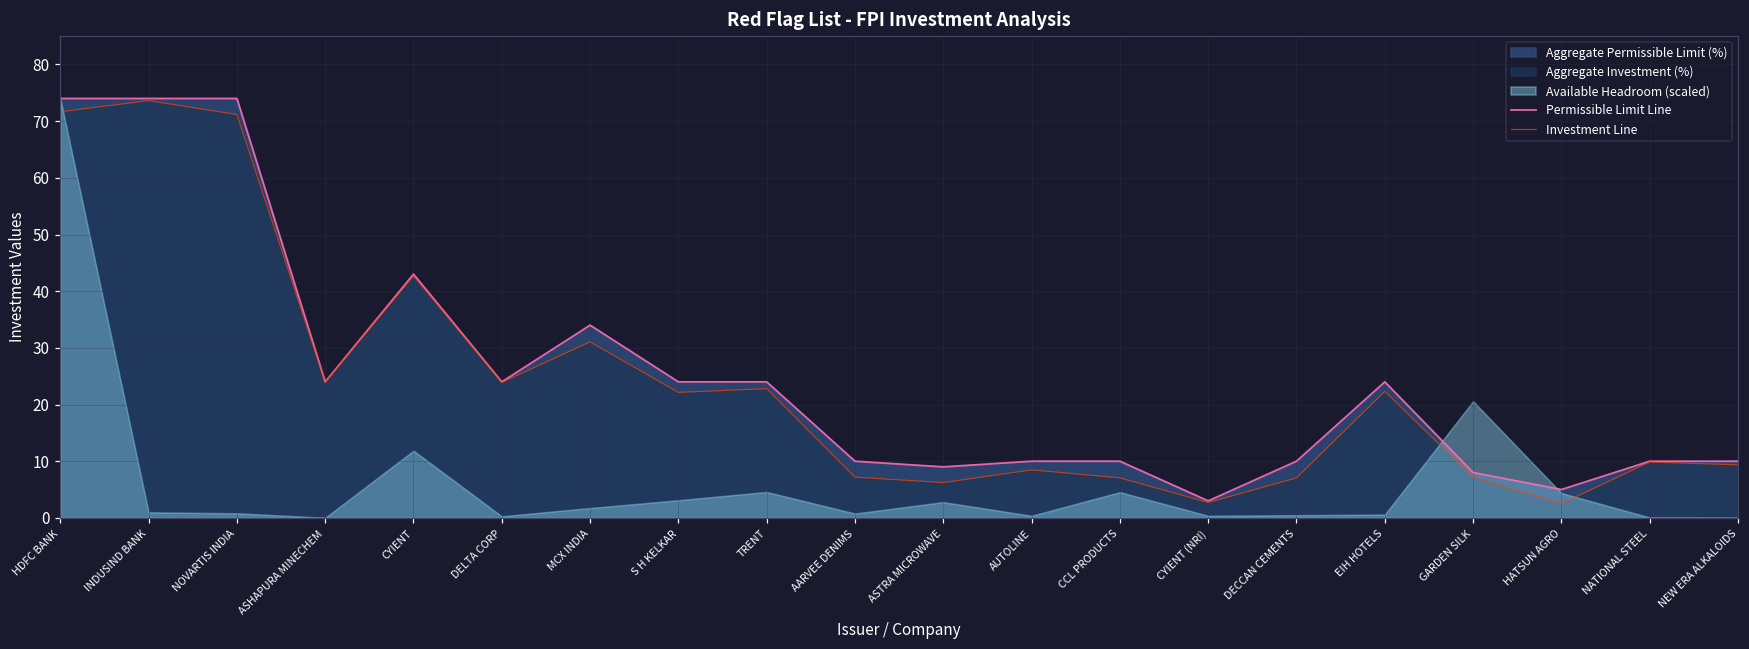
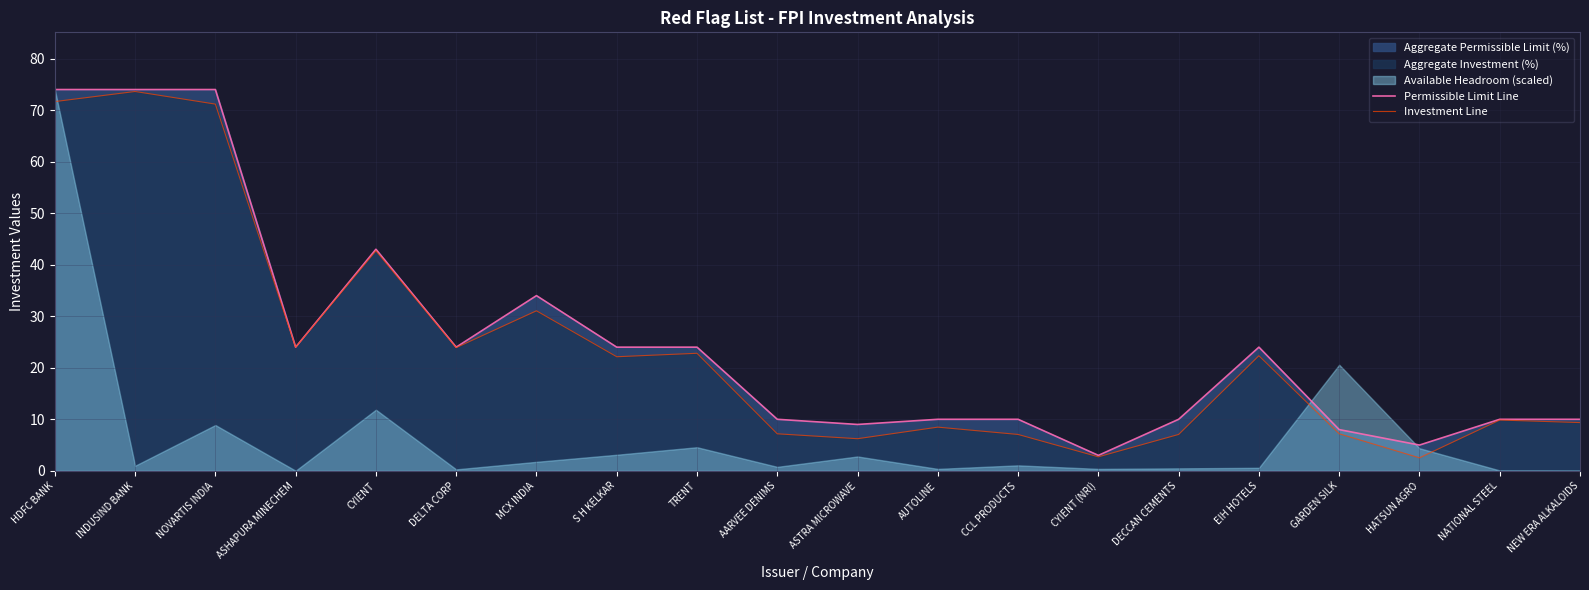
Available Headroom (scaled), NOVARTIS INDIA: 1 -> 9
Available Headroom (scaled), CCL PRODUCTS: 5 -> 1
